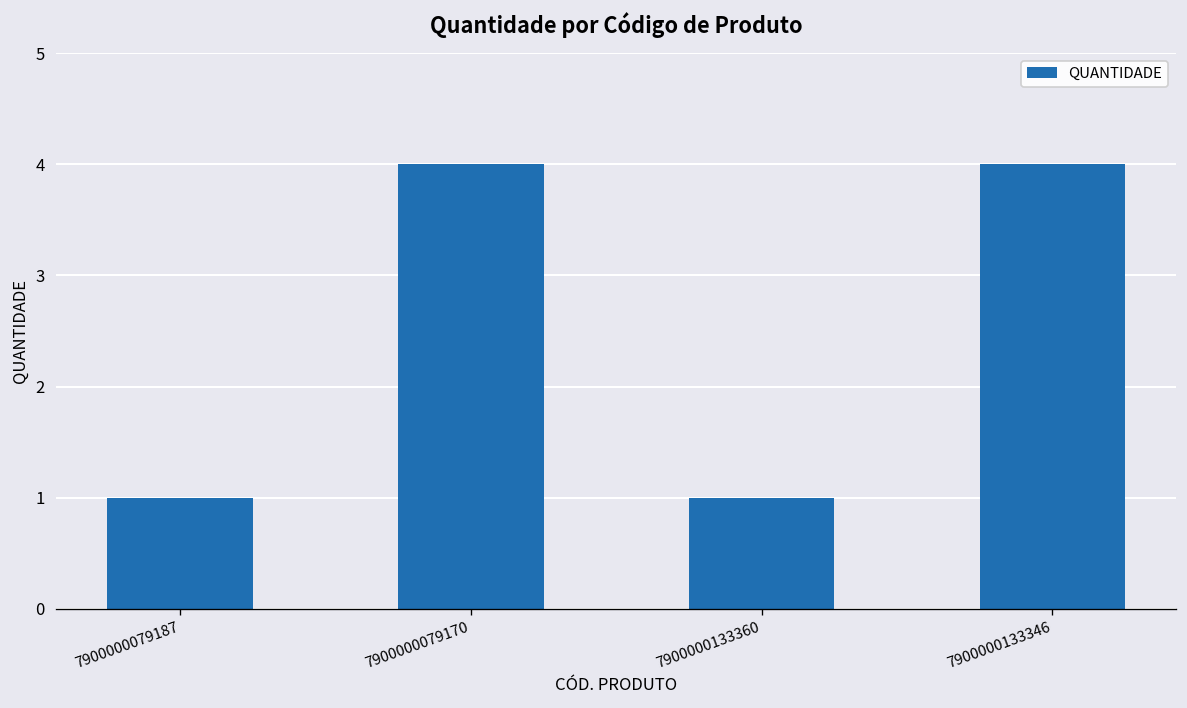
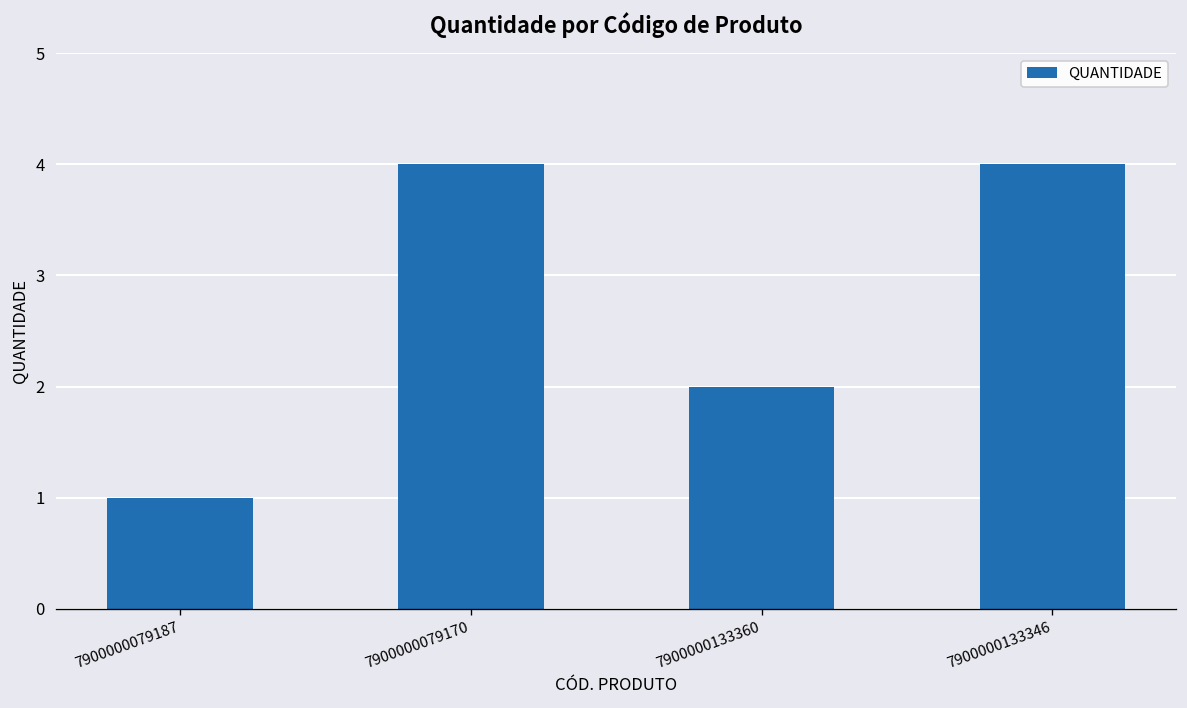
7900000133360: 1 -> 2
